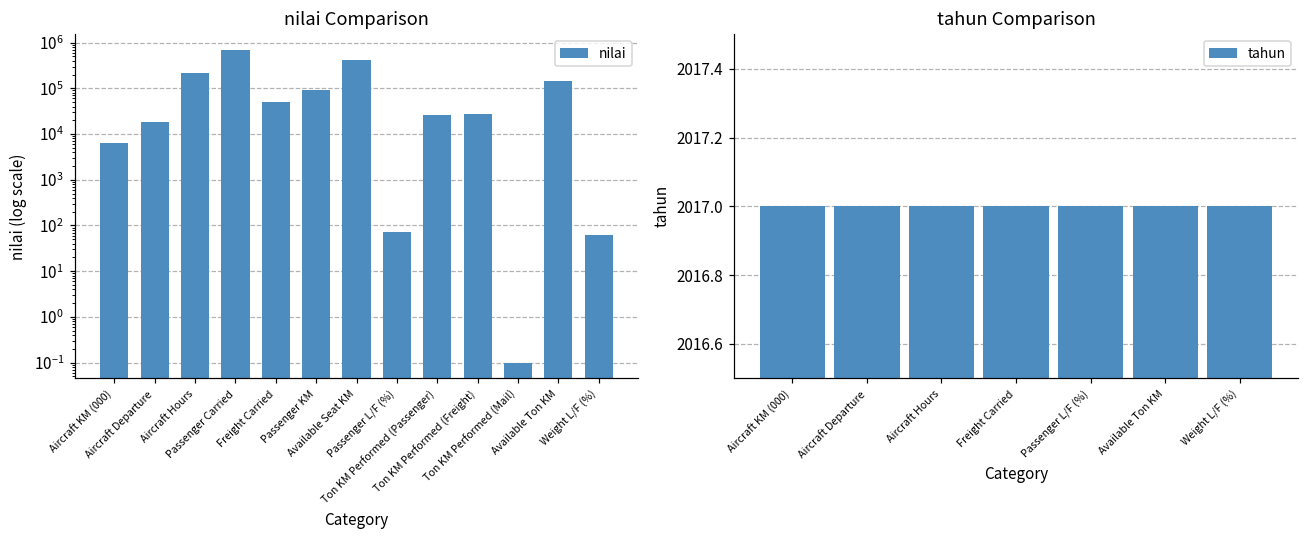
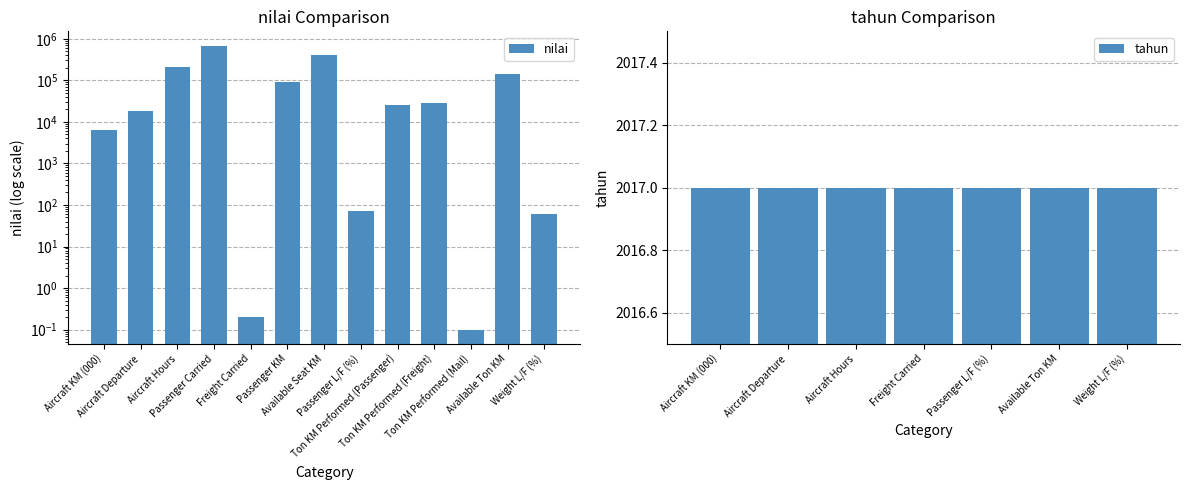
nilai Comparison, Freight Carried: 50000 -> 0.2
